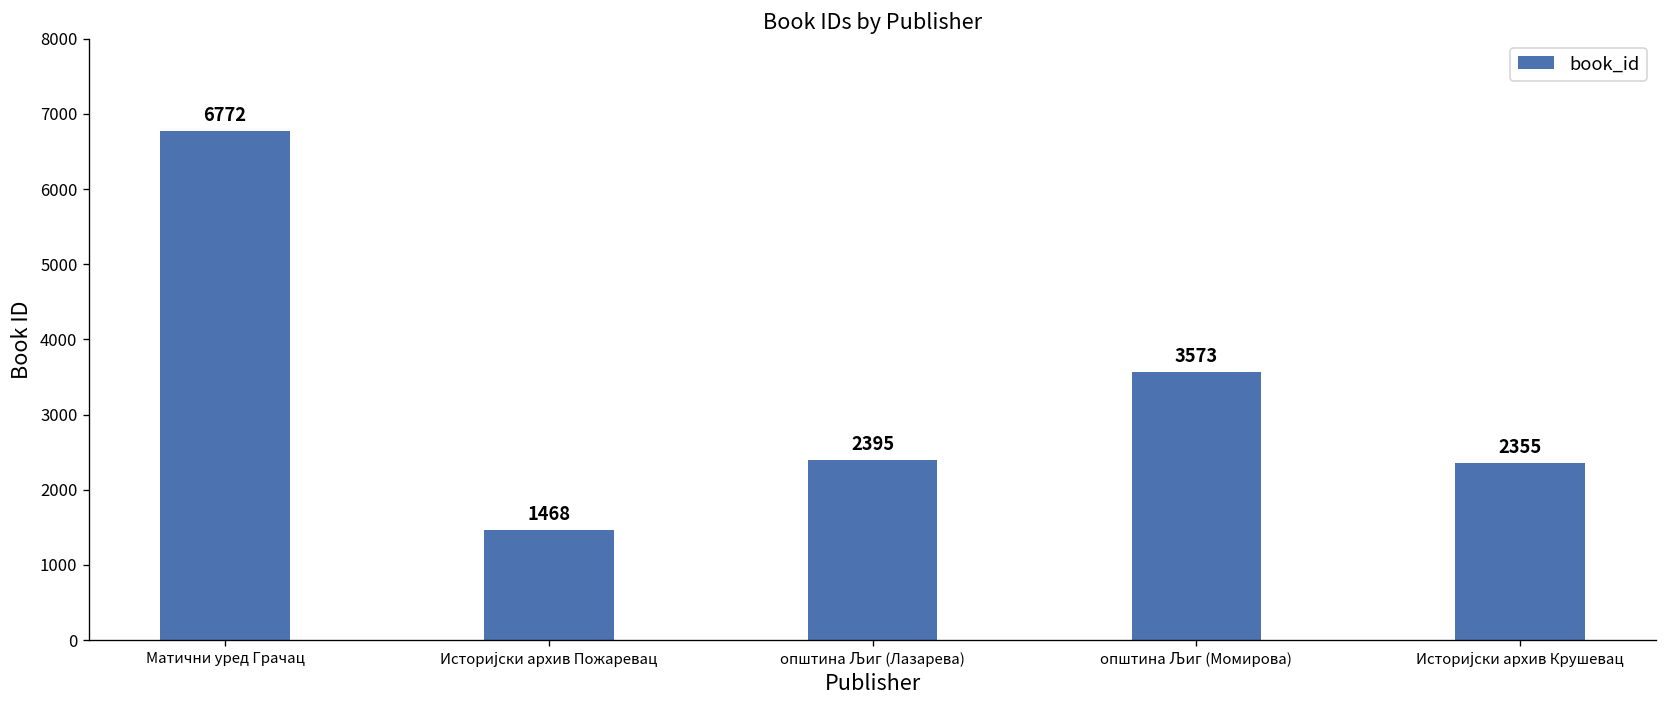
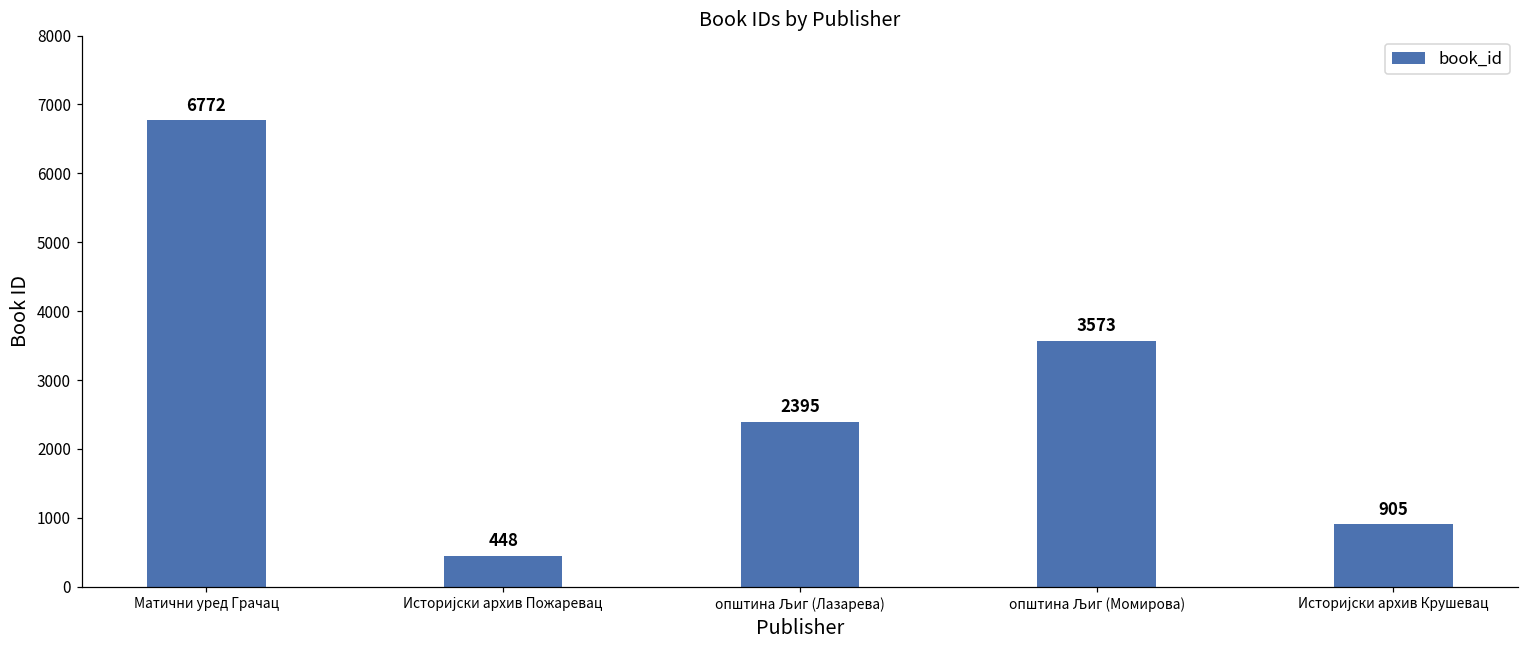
Историјски архив Пожаревац: 1468 -> 448
Историјски архив Крушевац: 2355 -> 905
